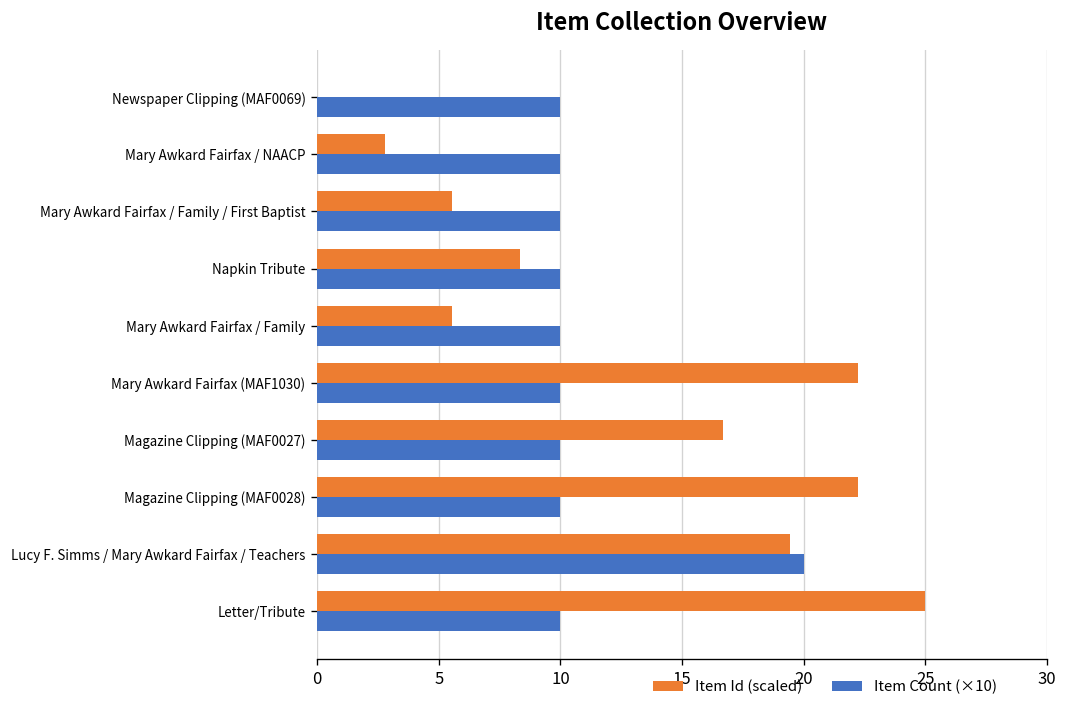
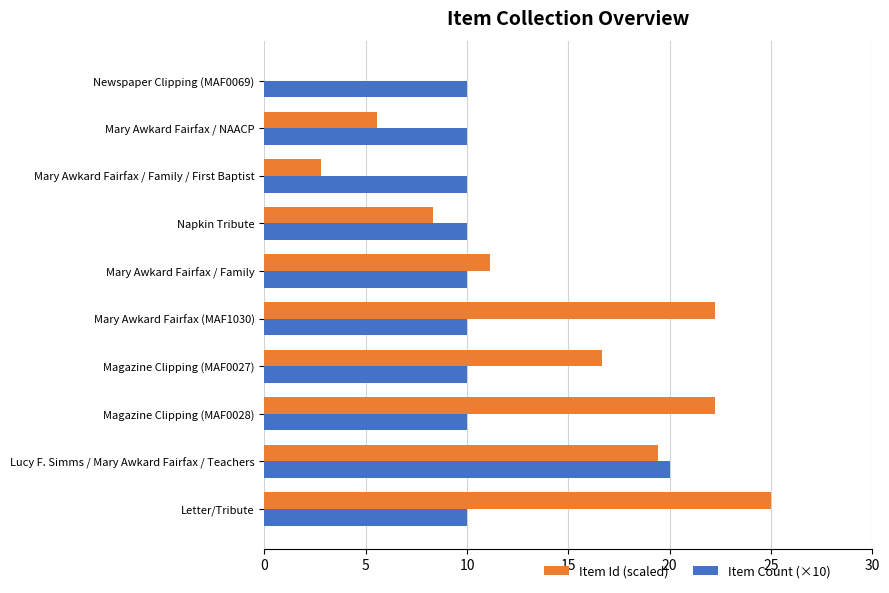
Item Id (scaled), Mary Awkard Fairfax / NAACP: 2.8 -> 5.6
Item Id (scaled), Mary Awkard Fairfax / Family / First Baptist: 5.6 -> 2.8
Item Id (scaled), Mary Awkard Fairfax / Family: 5.6 -> 11.1
